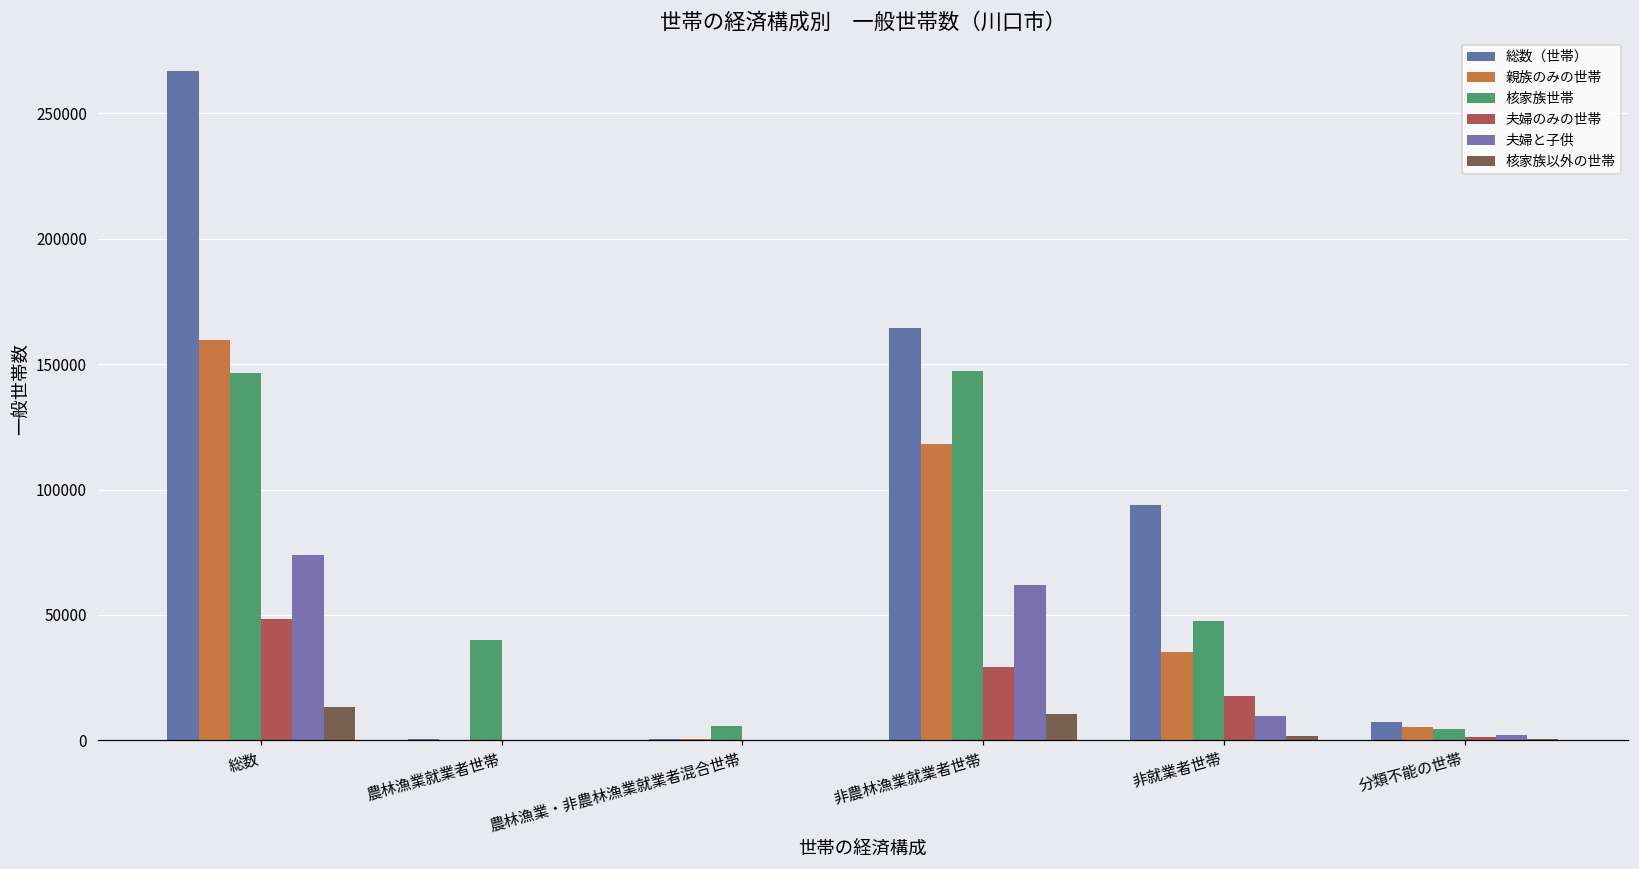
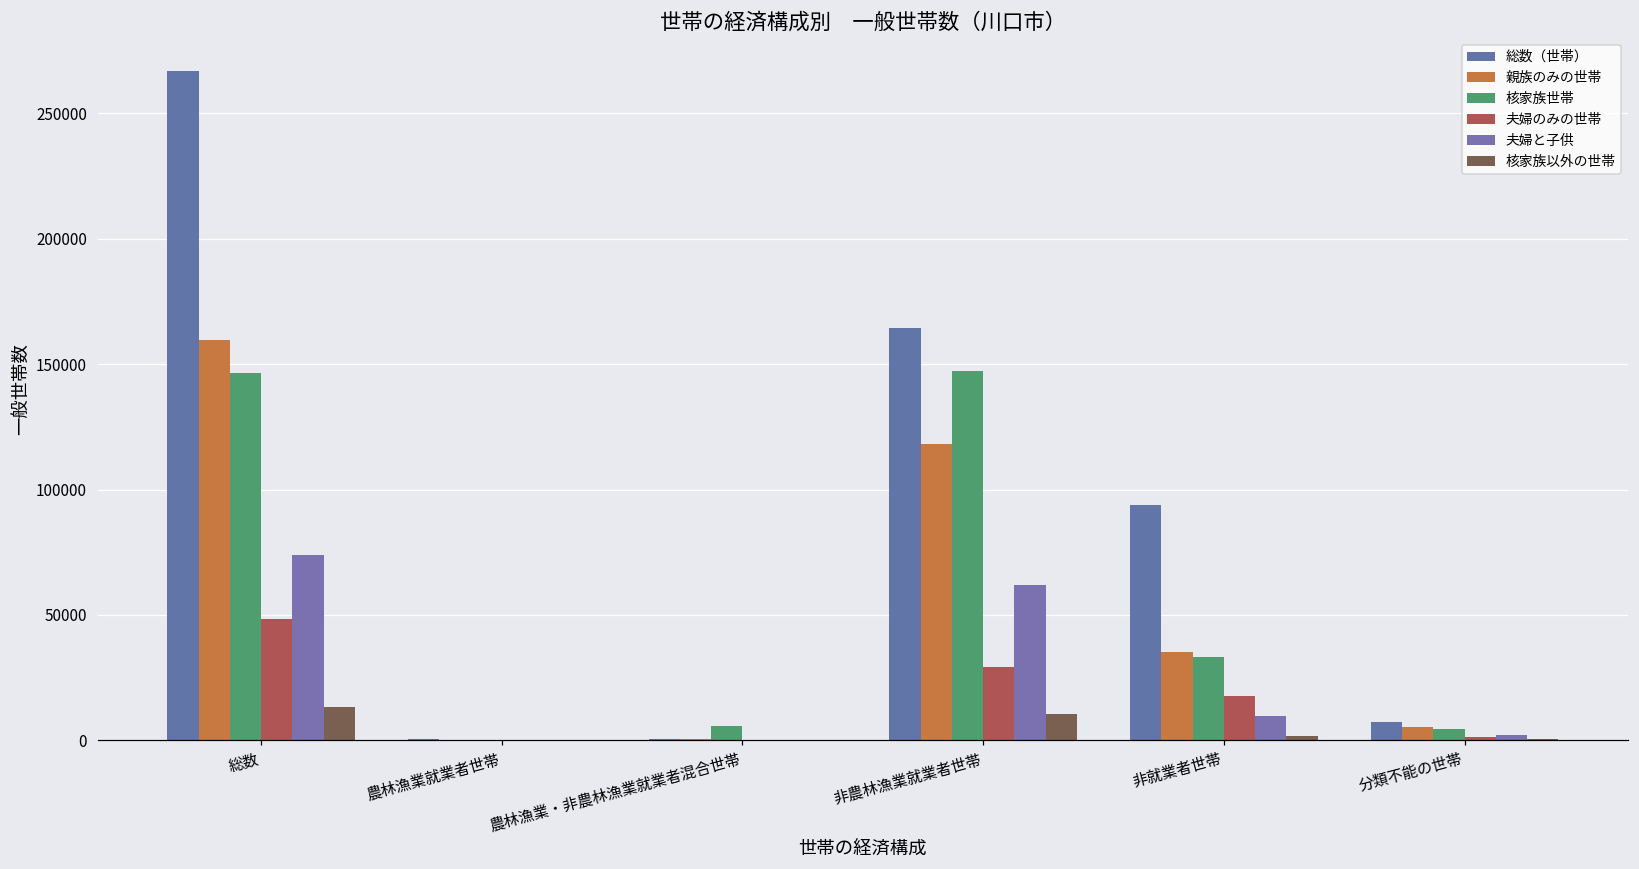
核家族世帯, 農林漁業就業者世帯: 40000 -> 0
核家族世帯, 非就業者世帯: 48000 -> 33000
